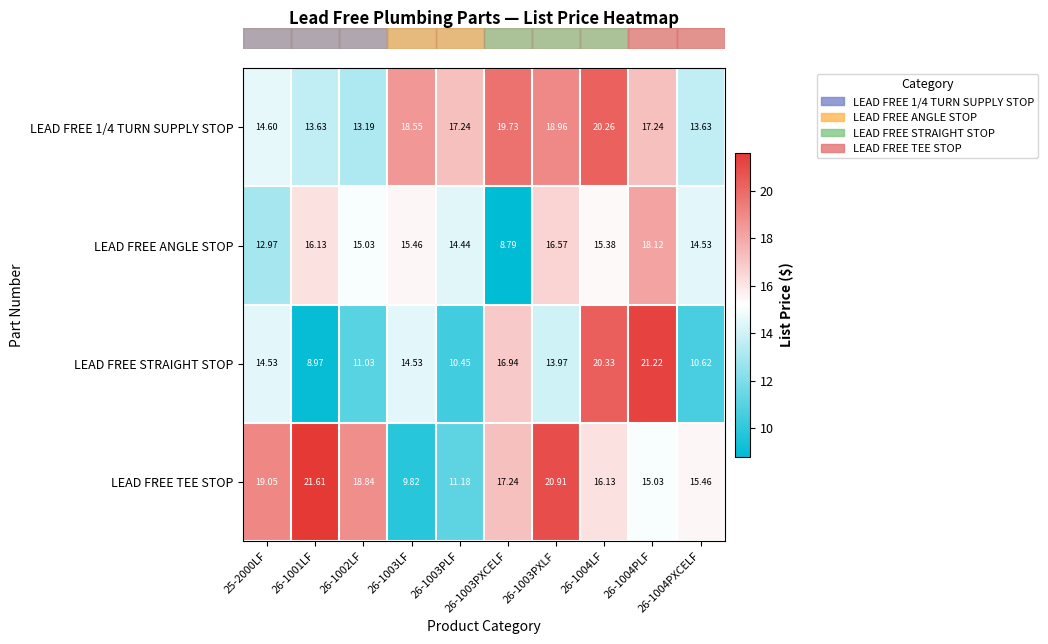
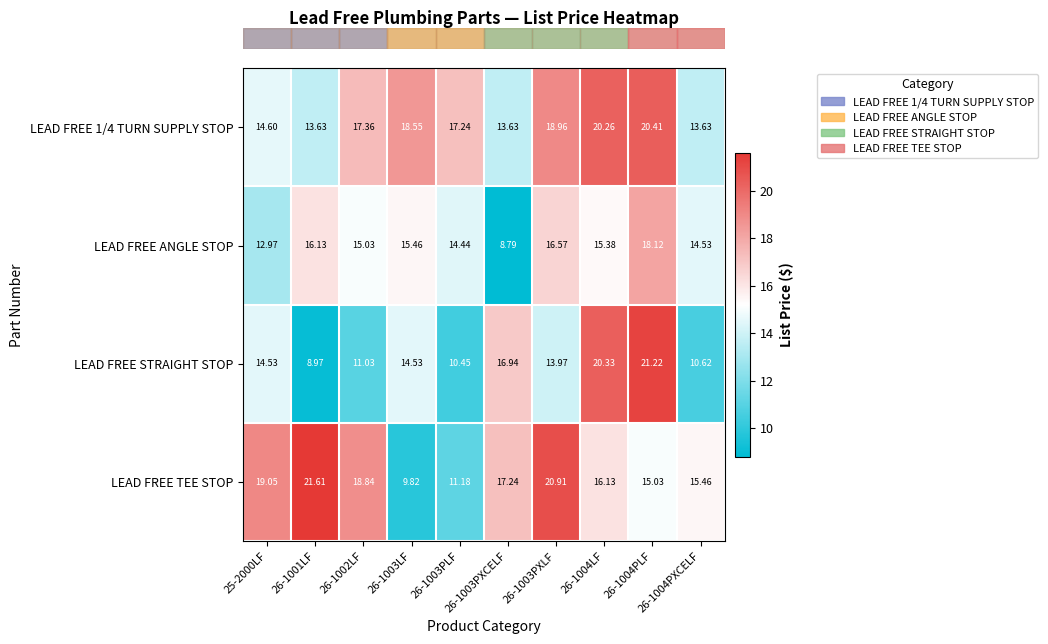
LEAD FREE 1/4 TURN SUPPLY STOP, 26-1002LF: 13.19 -> 17.36
LEAD FREE 1/4 TURN SUPPLY STOP, 26-1003PXCELF: 19.73 -> 13.63
LEAD FREE 1/4 TURN SUPPLY STOP, 26-1004PLF: 17.24 -> 20.41
